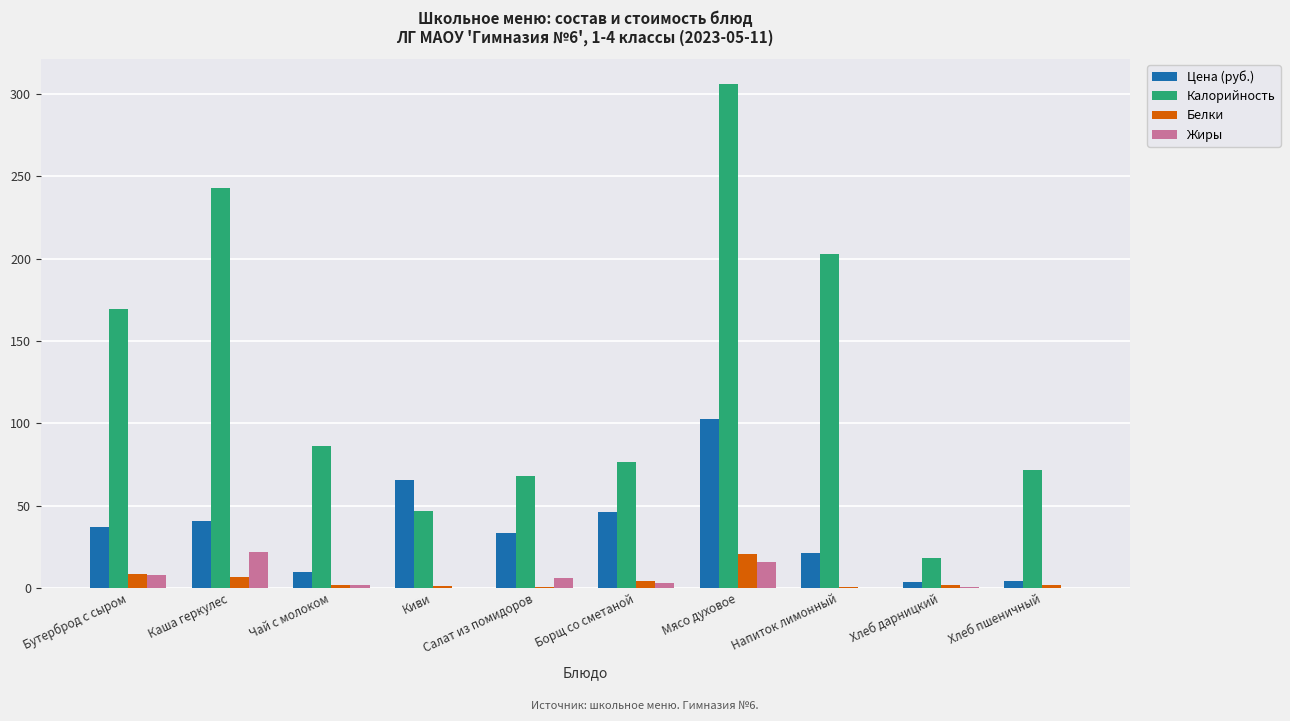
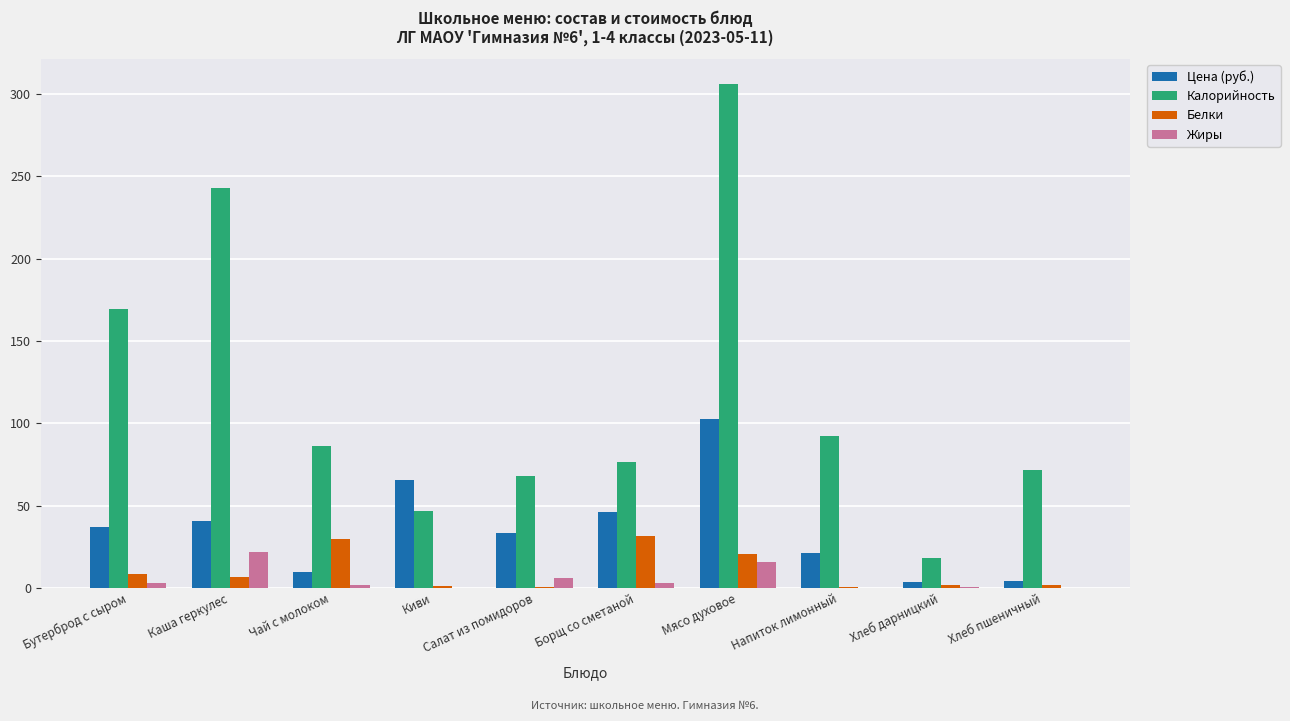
Жиры, Бутерброд с сыром: 8 -> 3
Белки, Чай с молоком: 2 -> 30
Белки, Борщ со сметаной: 4 -> 31
Калорийность, Напиток лимонный: 203 -> 92
